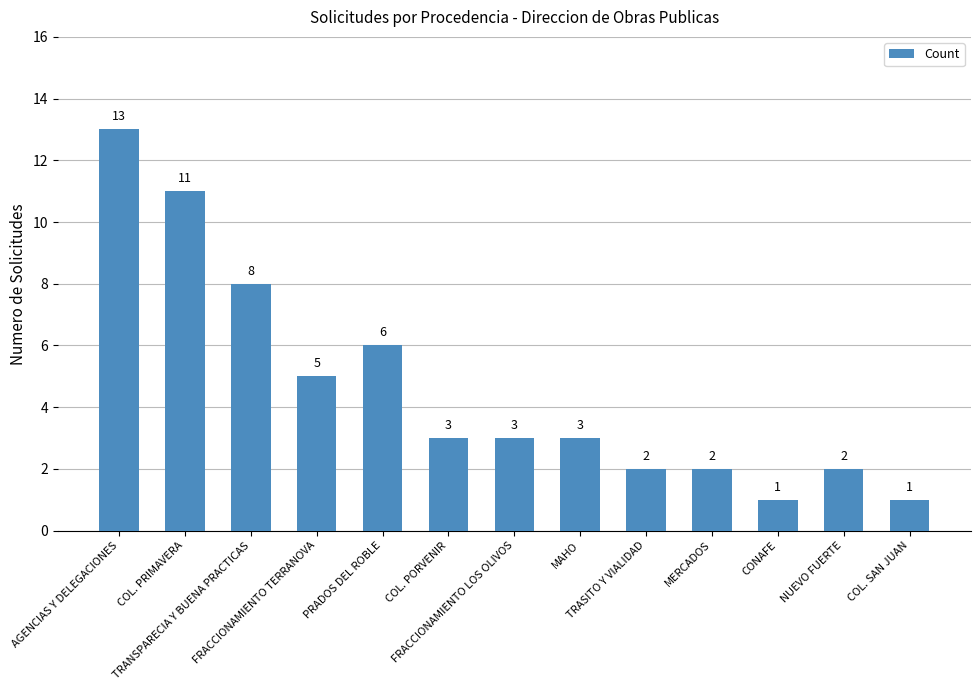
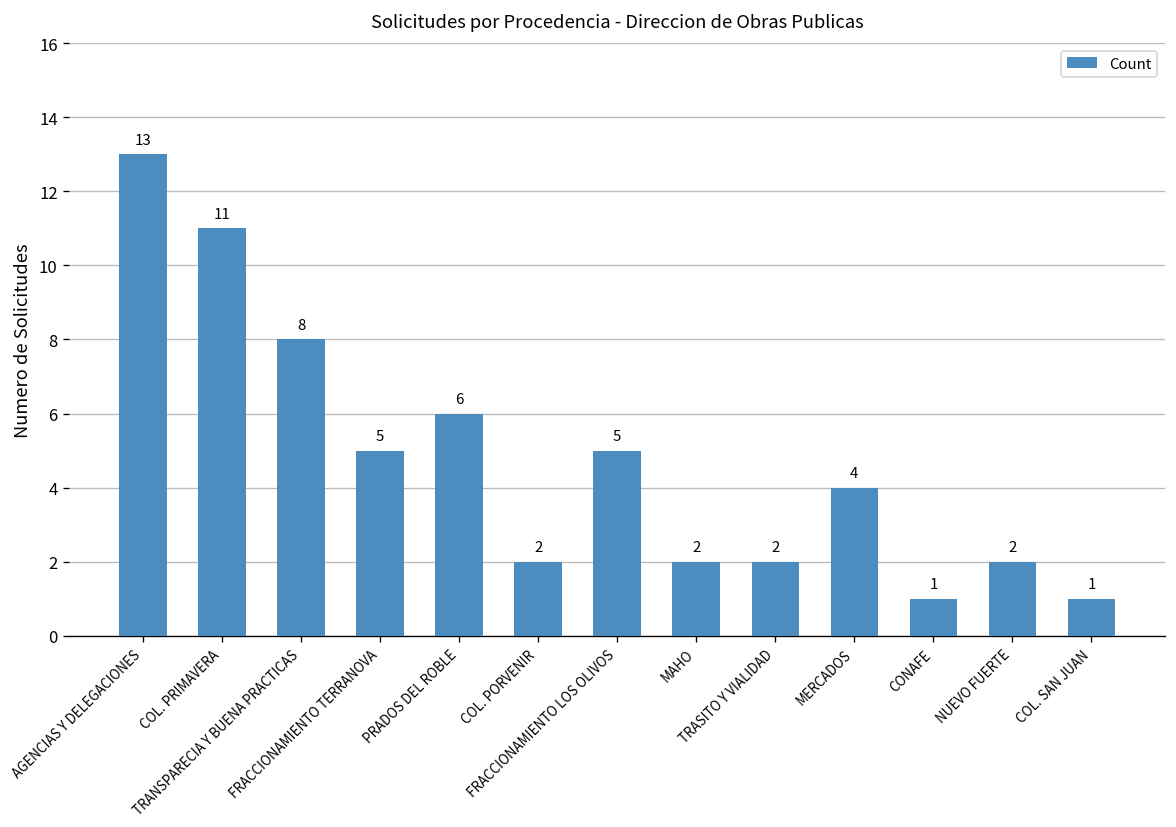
COL. PORVENIR: 3 -> 2
FRACCIONAMIENTO LOS OLIVOS: 3 -> 5
MAHO: 3 -> 2
MERCADOS: 2 -> 4
